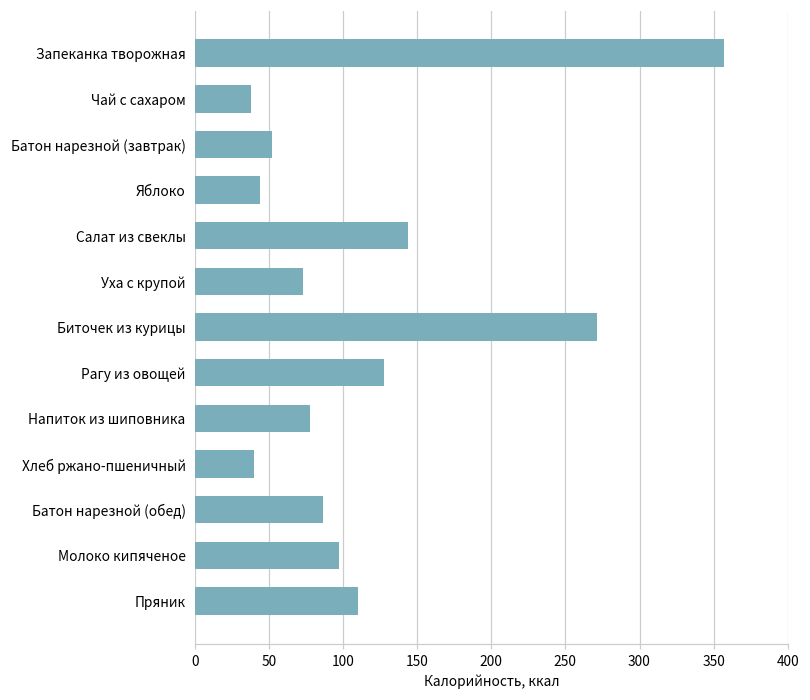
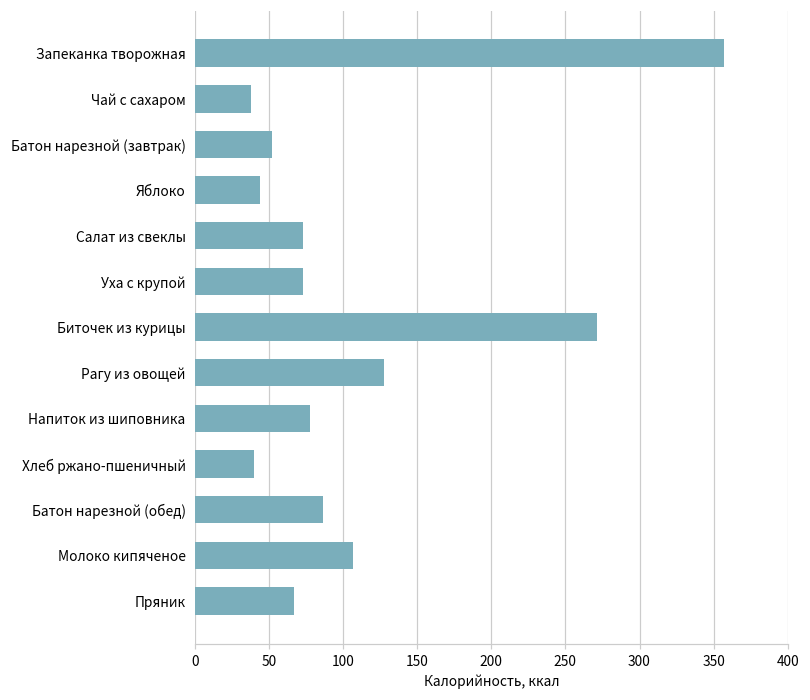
Салат из свеклы: 144 -> 73
Молоко кипяченое: 97 -> 107
Пряник: 110 -> 67
